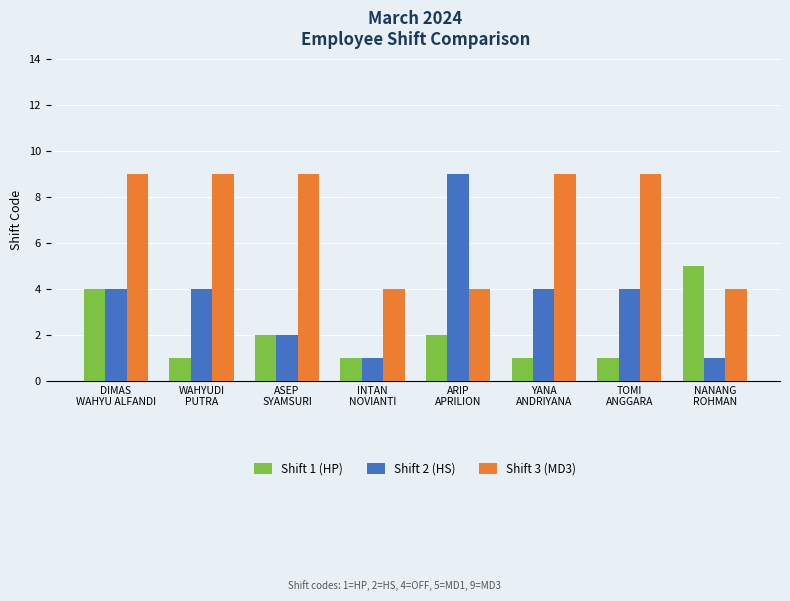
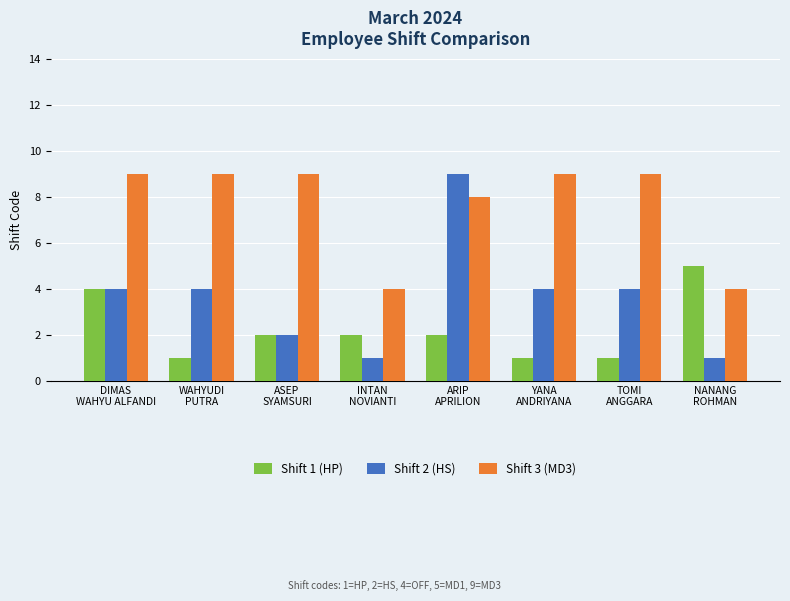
Shift 1 (HP), INTAN NOVIANTI: 1 -> 2
Shift 3 (MD3), ARIP APRILION: 4 -> 8
